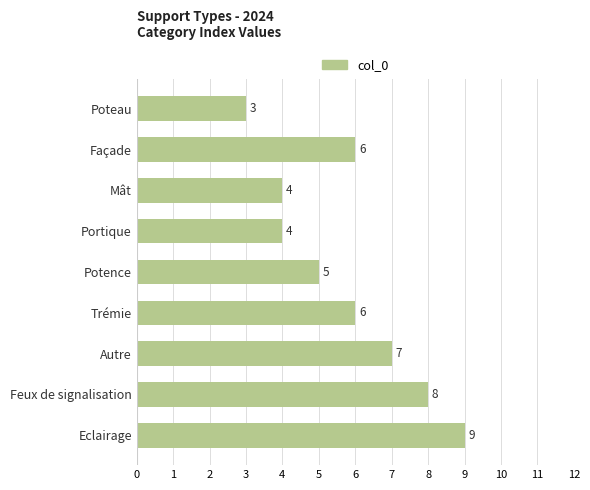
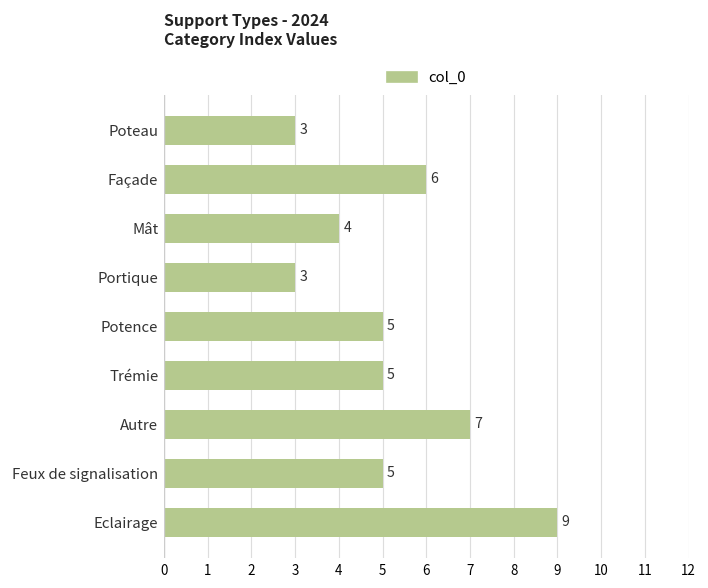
Portique: 4 -> 3
Trémie: 6 -> 5
Feux de signalisation: 8 -> 5
